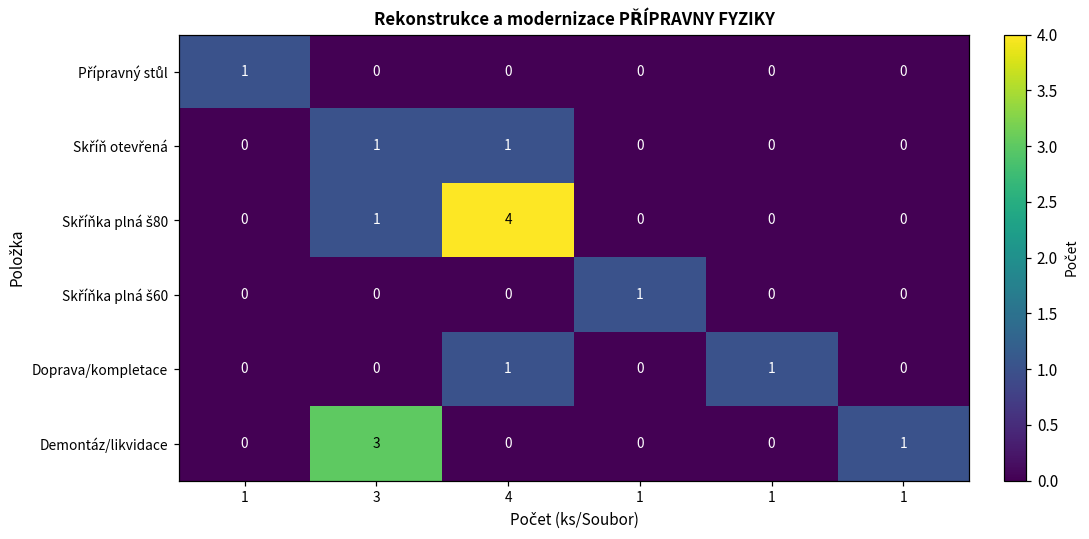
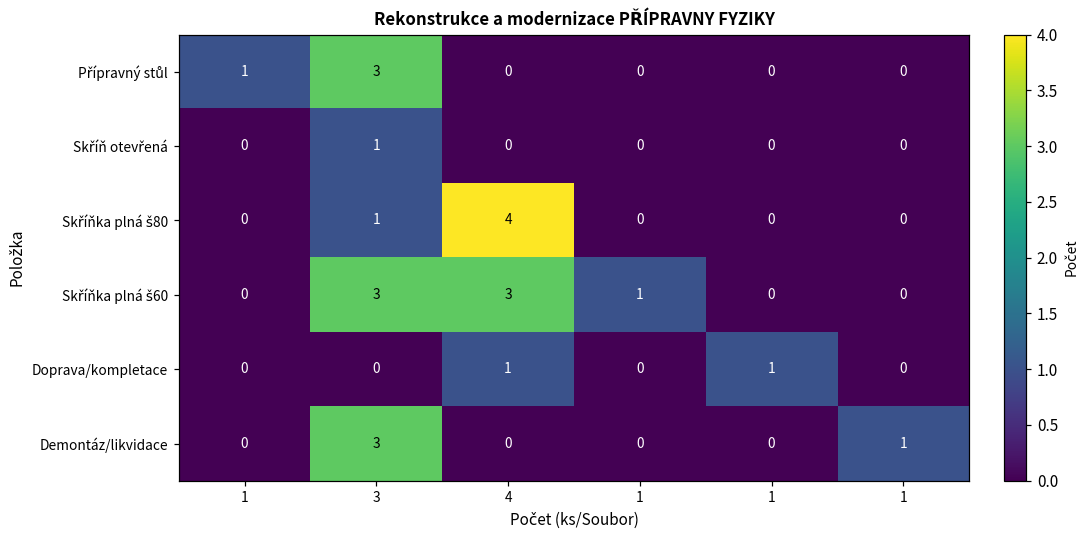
Přípravný stůl, 3: 0 -> 3
Skříň otevřená, 4: 1 -> 0
Skříňka plná š60, 3: 0 -> 3
Skříňka plná š60, 4: 0 -> 3
